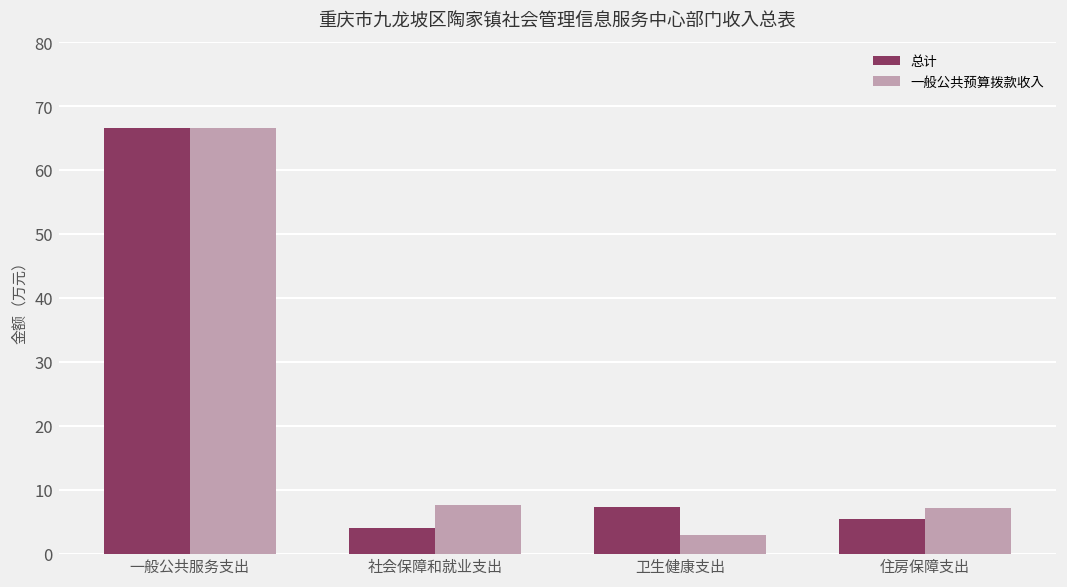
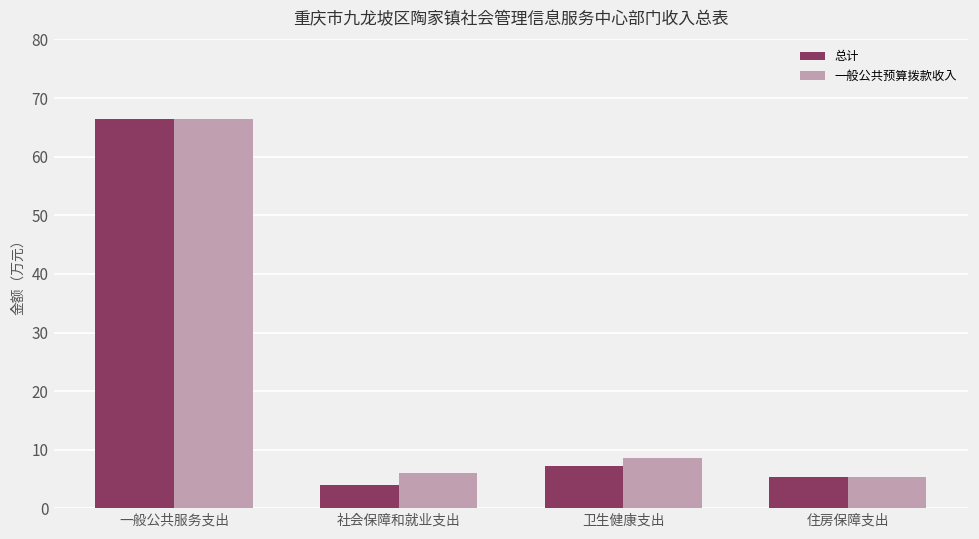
一般公共预算拨款收入, 社会保障和就业支出: 8 -> 6
一般公共预算拨款收入, 卫生健康支出: 3 -> 9
一般公共预算拨款收入, 住房保障支出: 7 -> 5
